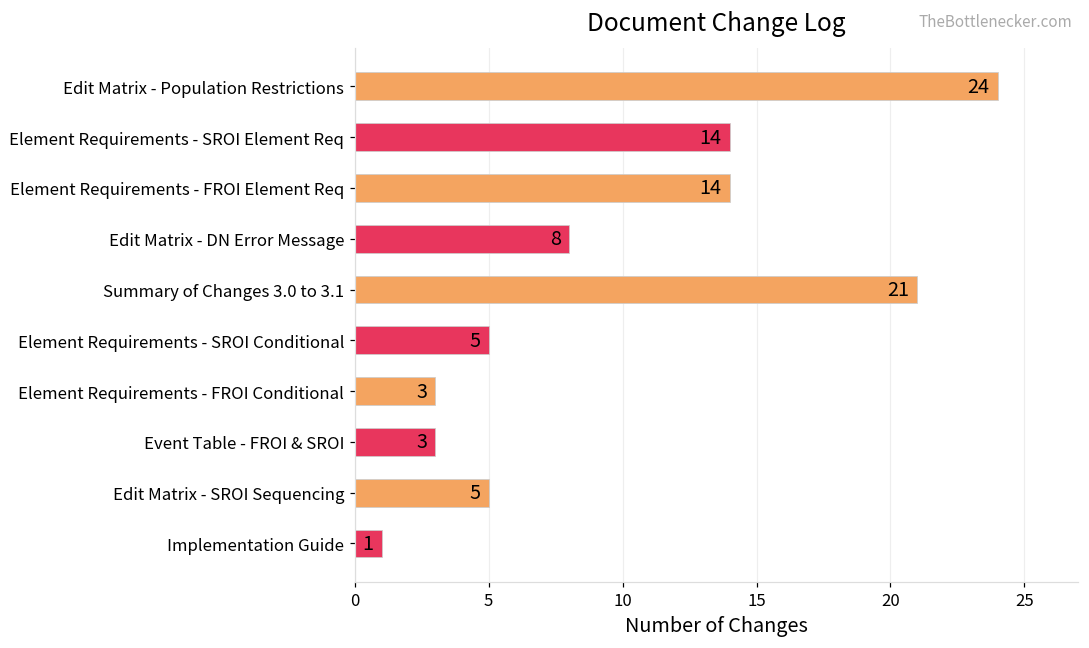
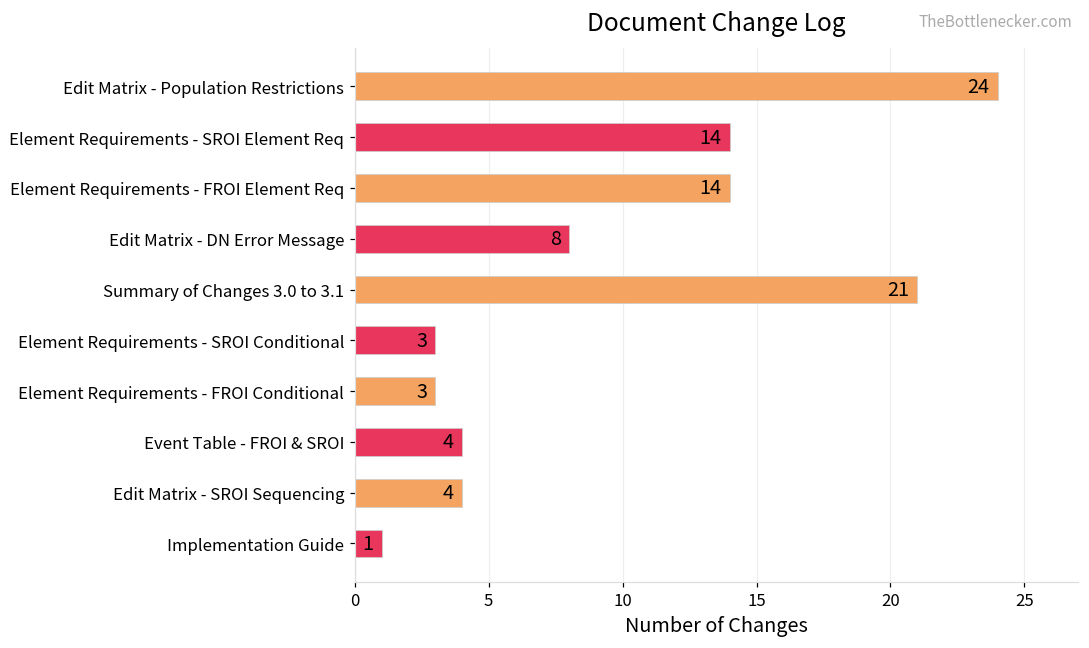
Element Requirements - SROI Conditional: 5 -> 3
Event Table - FROI & SROI: 3 -> 4
Edit Matrix - SROI Sequencing: 5 -> 4
